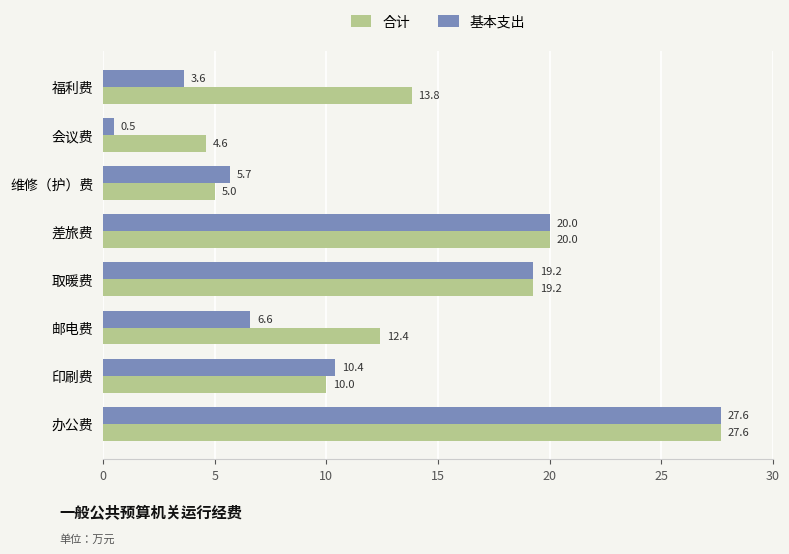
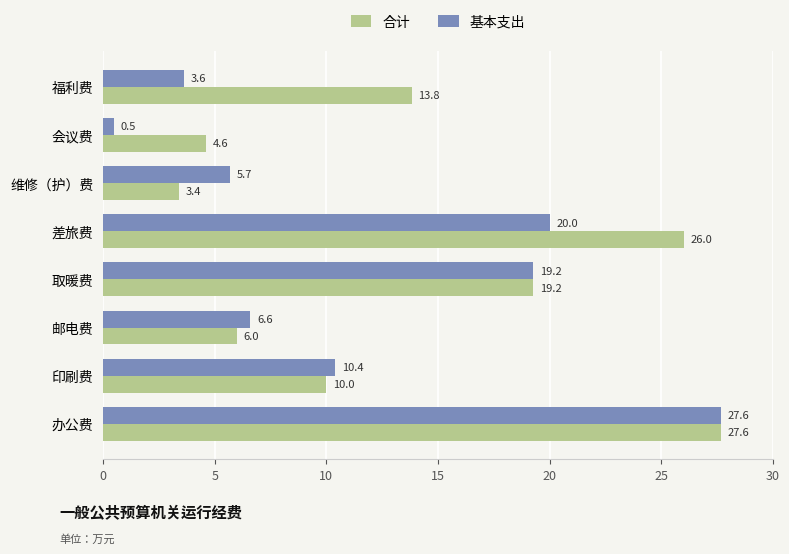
合计, 维修（护）费: 5.0 -> 3.4
合计, 差旅费: 20.0 -> 26.0
合计, 邮电费: 12.4 -> 6.0
